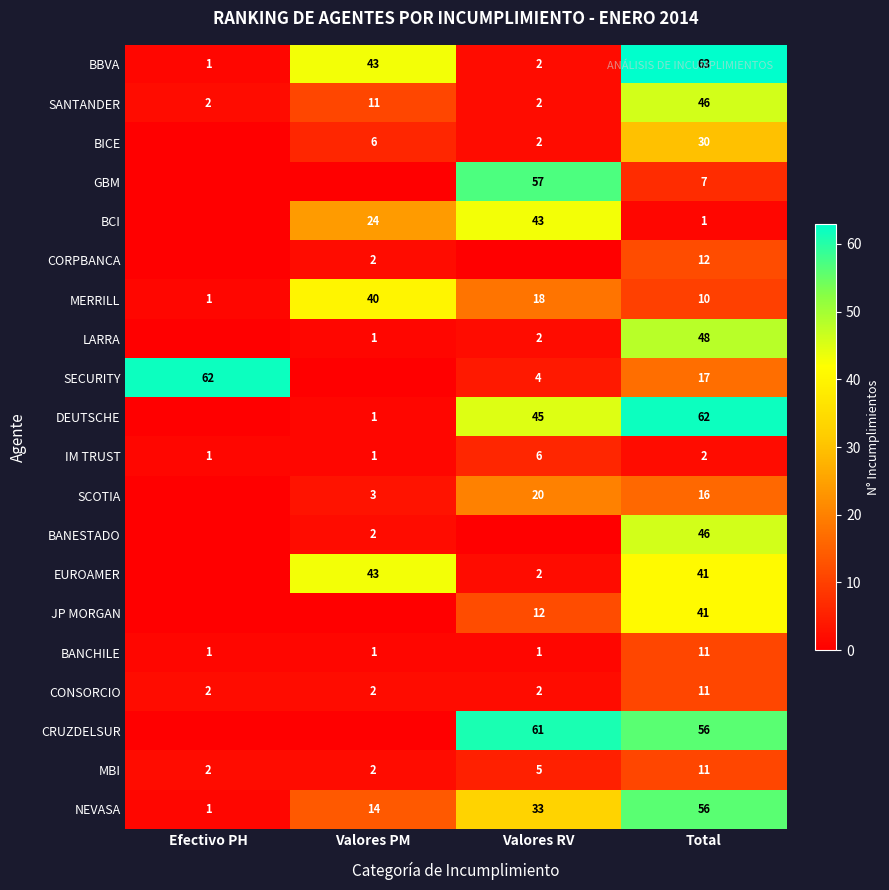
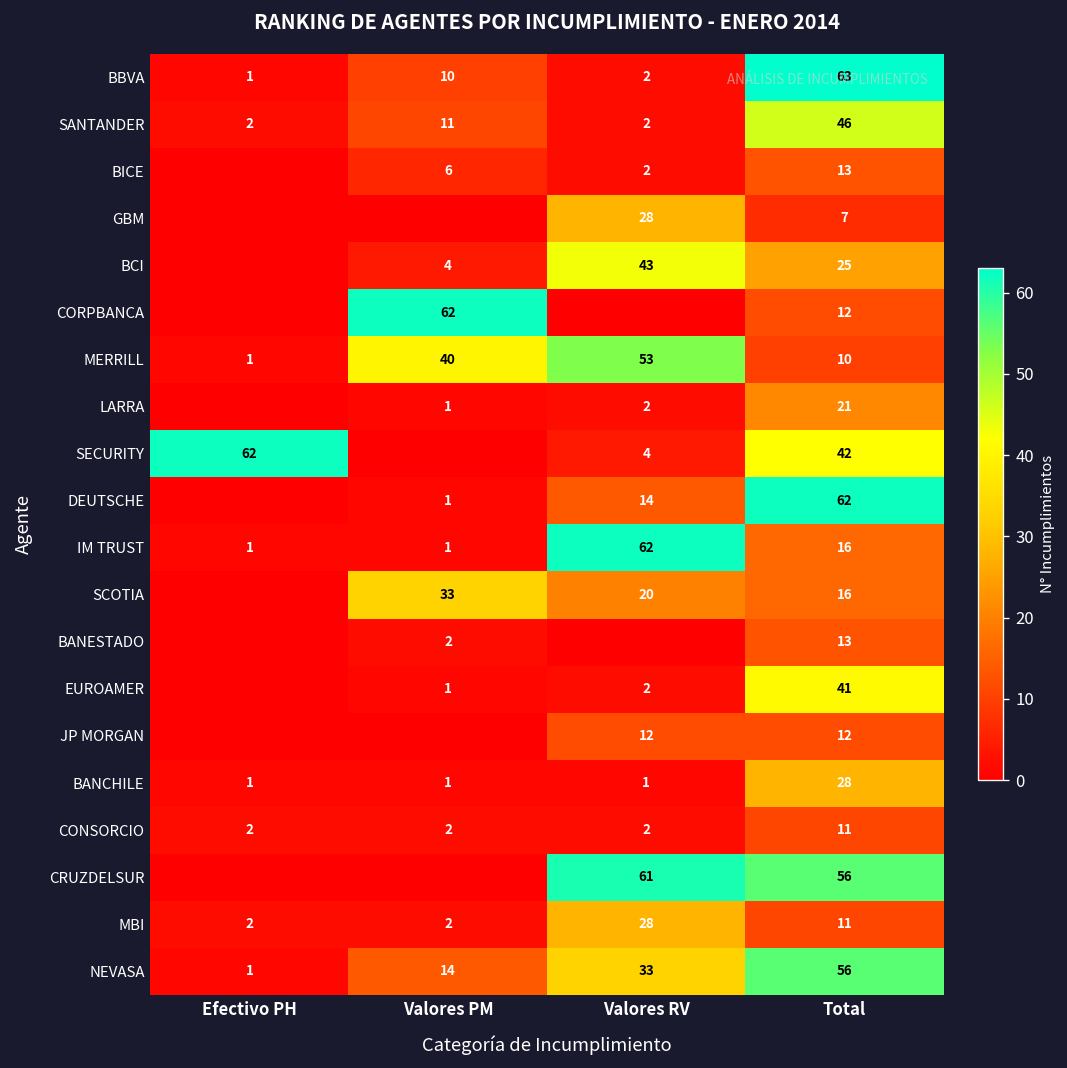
BBVA, Valores PM: 43 -> 10
BICE, Total: 30 -> 13
GBM, Valores RV: 57 -> 28
BCI, Valores PM: 24 -> 4
BCI, Total: 1 -> 25
CORPBANCA, Valores PM: 2 -> 62
MERRILL, Valores RV: 18 -> 53
LARRA, Total: 48 -> 21
SECURITY, Total: 17 -> 42
DEUTSCHE, Valores RV: 45 -> 14
IM TRUST, Valores RV: 6 -> 62
IM TRUST, Total: 2 -> 16
SCOTIA, Valores PM: 3 -> 33
BANESTADO, Total: 46 -> 13
EUROAMER, Valores PM: 43 -> 1
JP MORGAN, Total: 41 -> 12
BANCHILE, Total: 11 -> 28
MBI, Valores RV: 5 -> 28
